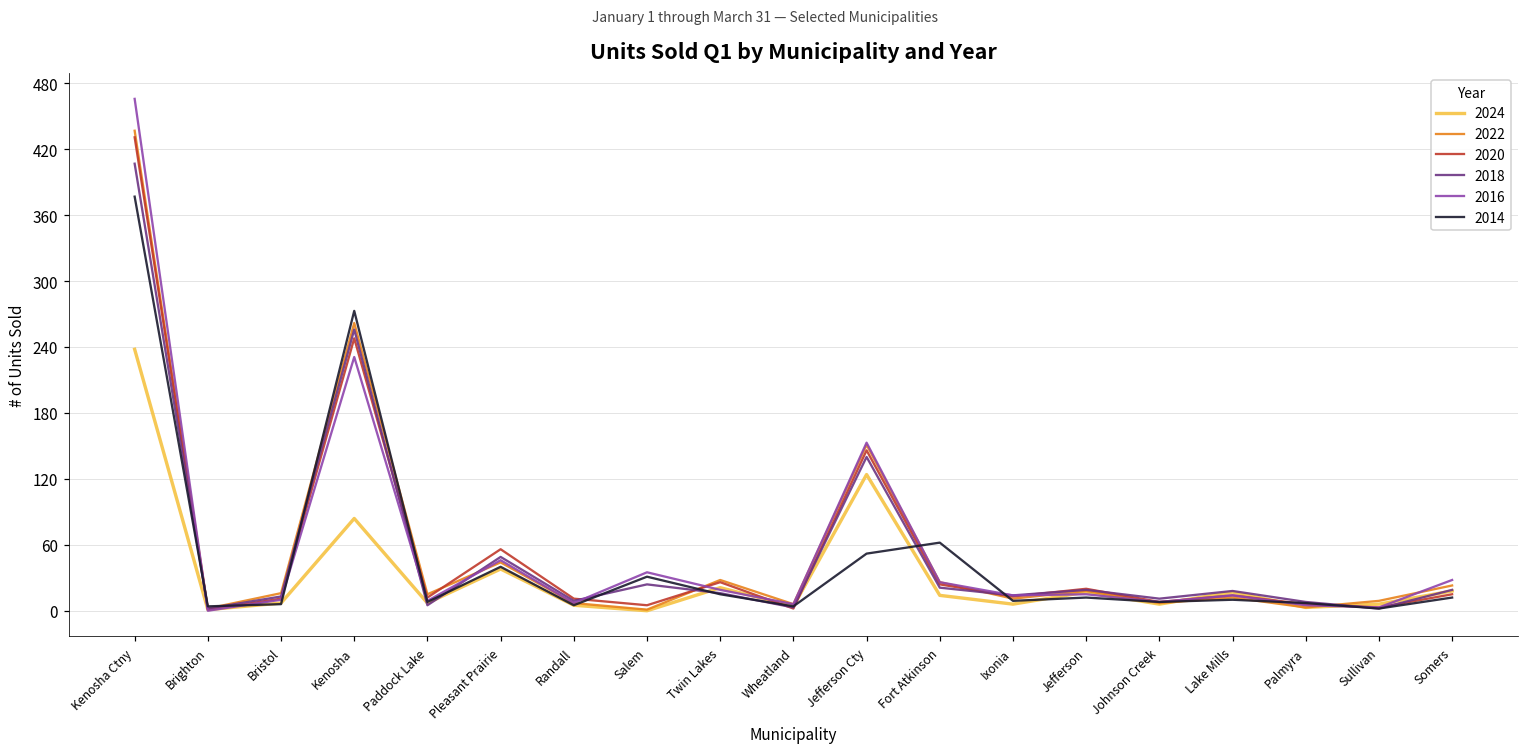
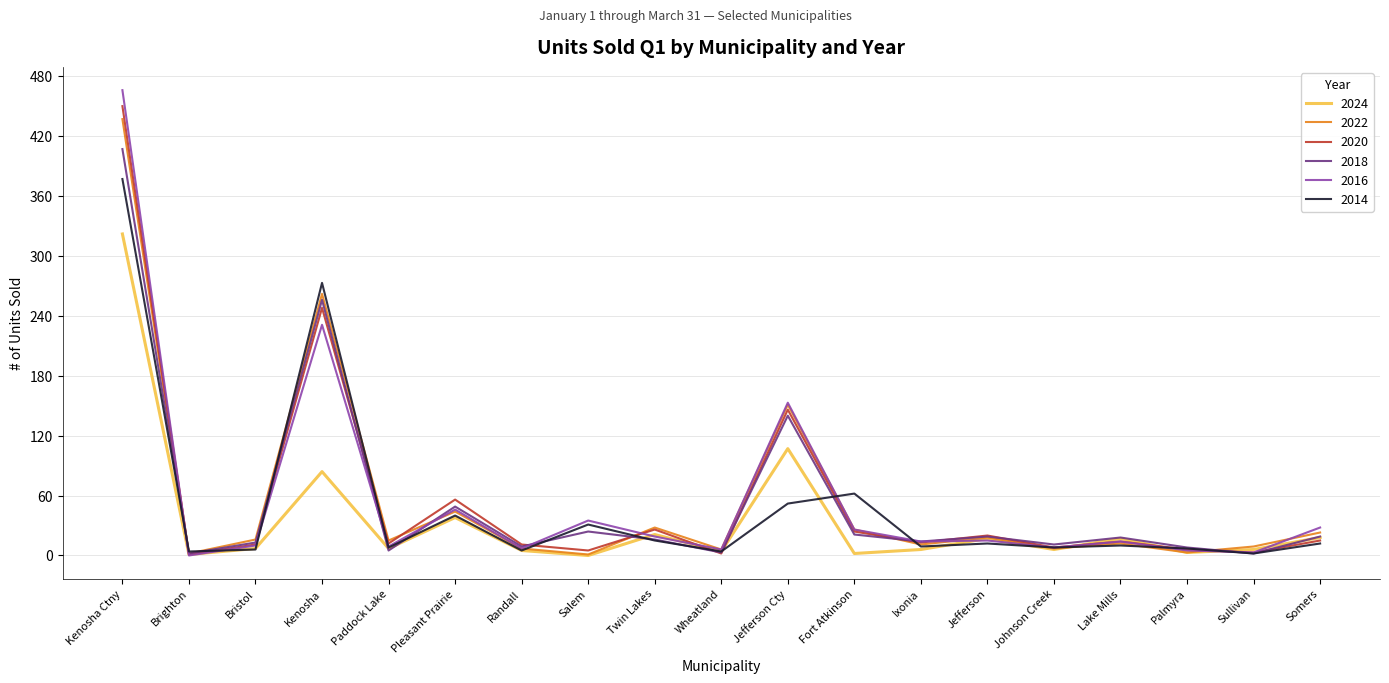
2024, Kenosha Ctny: 240 -> 320
2020, Kenosha Ctny: 430 -> 450
2024, Jefferson Cty: 120 -> 110
2024, Fort Atkinson: 10 -> 0
